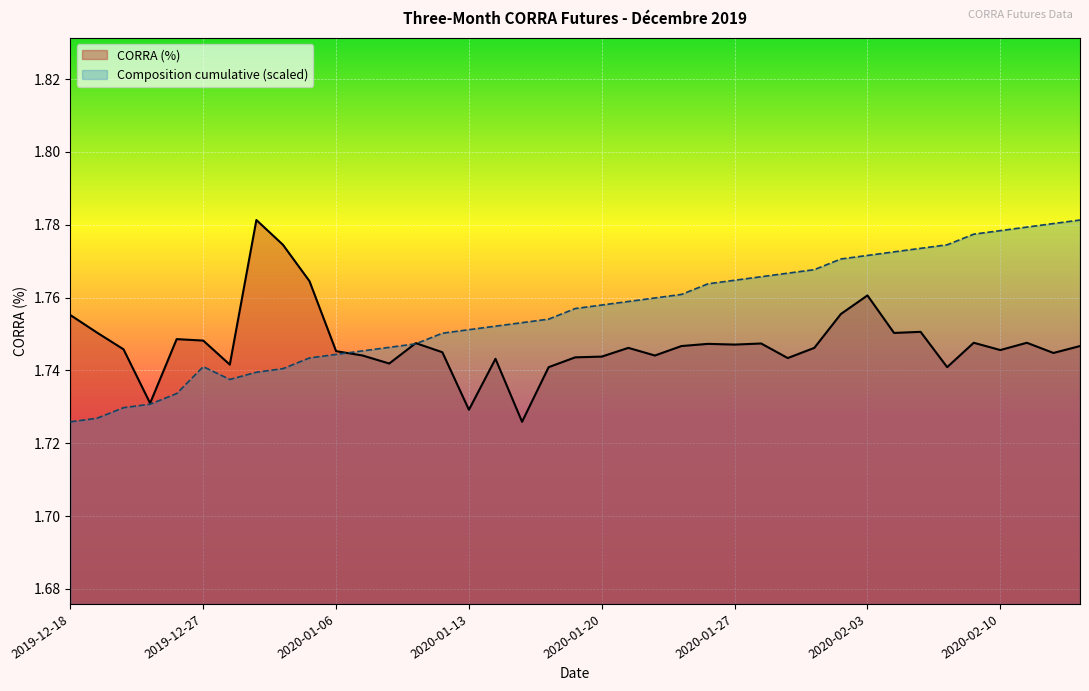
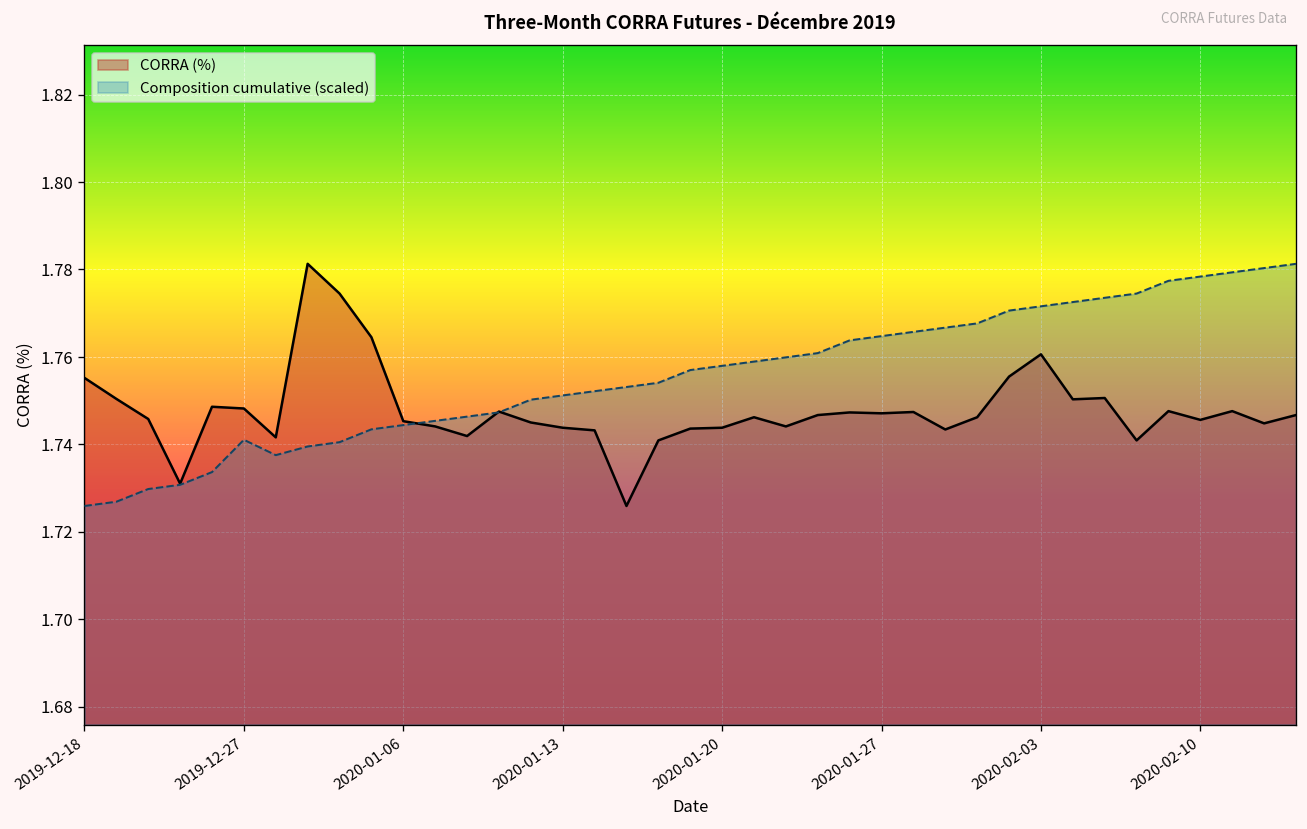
CORRA (%), 2020-01-13: 1.729 -> 1.744
